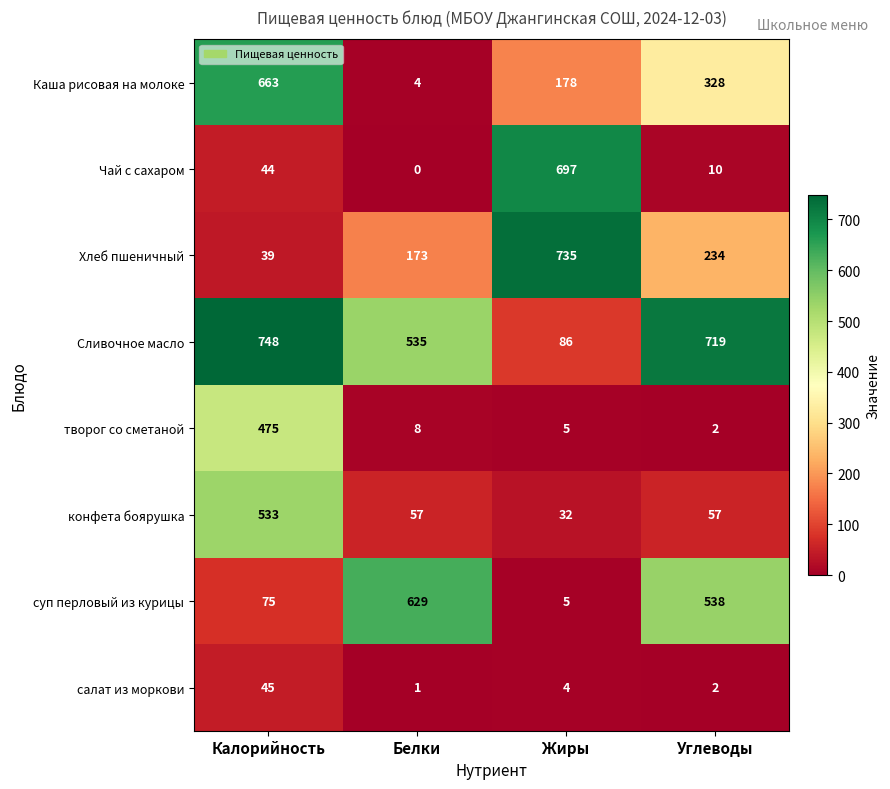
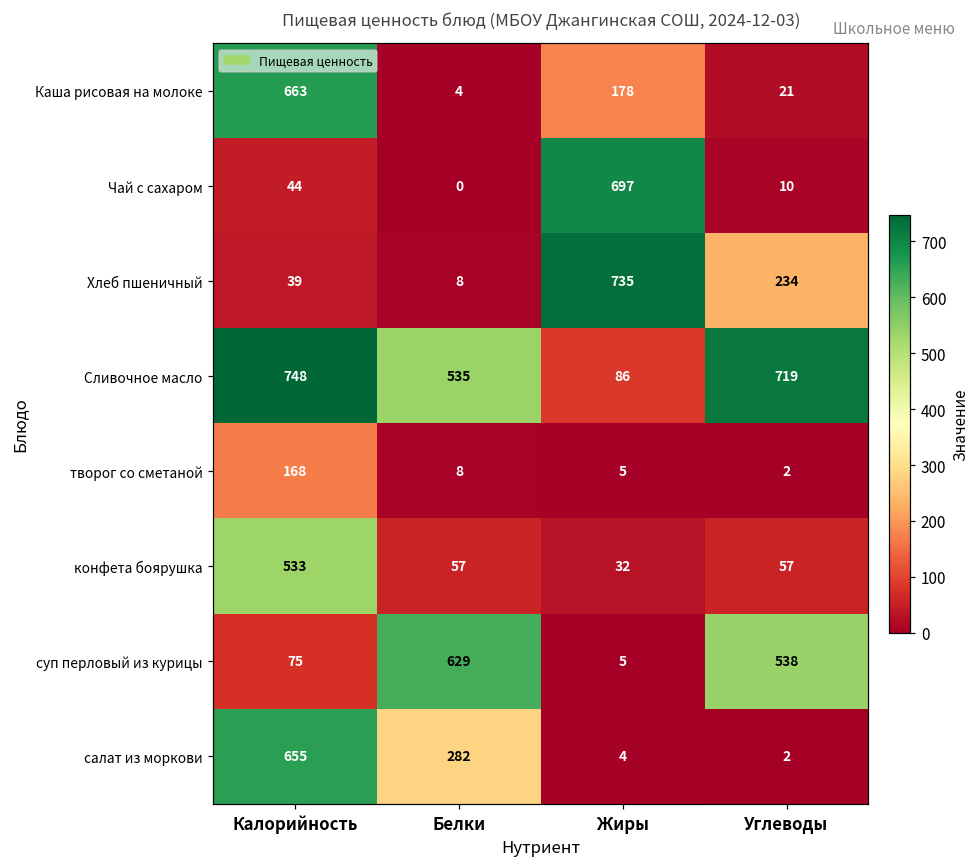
Каша рисовая на молоке, Углеводы: 328 -> 21
Хлеб пшеничный, Белки: 173 -> 8
творог со сметаной, Калорийность: 475 -> 168
салат из моркови, Калорийность: 45 -> 655
салат из моркови, Белки: 1 -> 282
